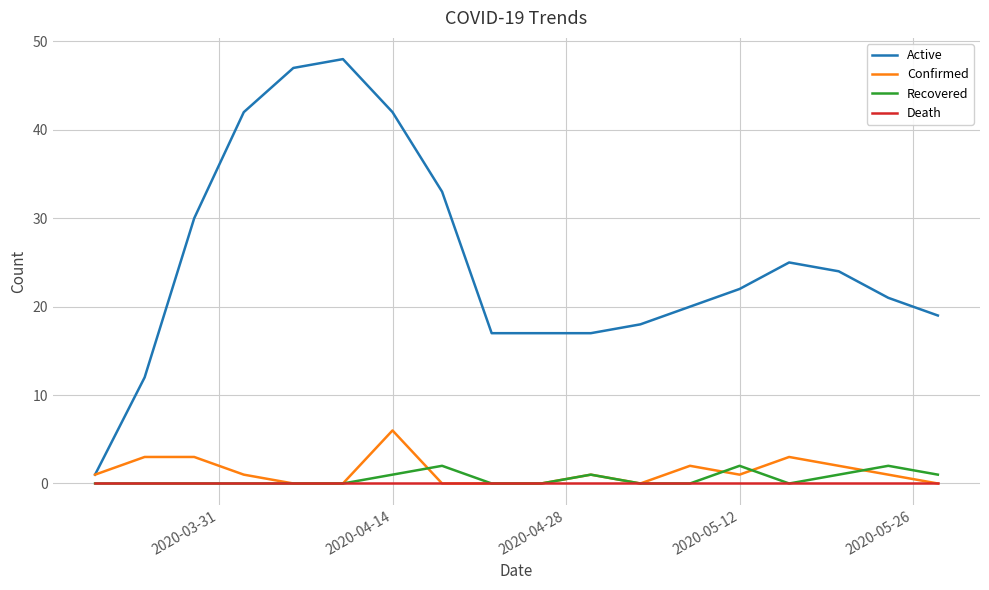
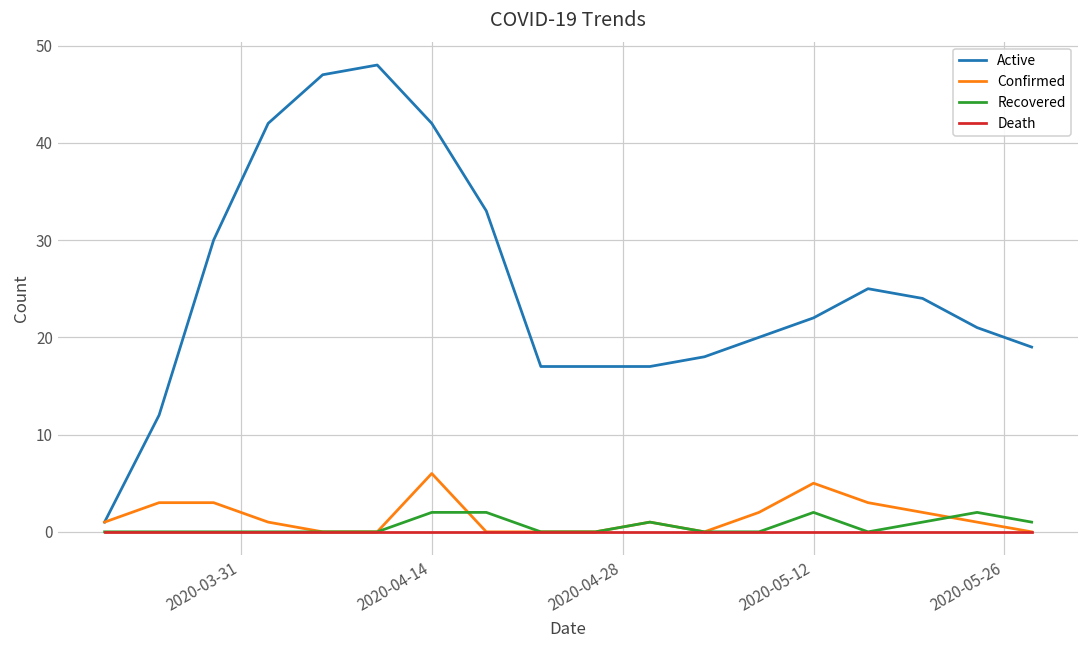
Recovered, 2020-04-14: 1 -> 2
Confirmed, 2020-05-12: 1 -> 5
